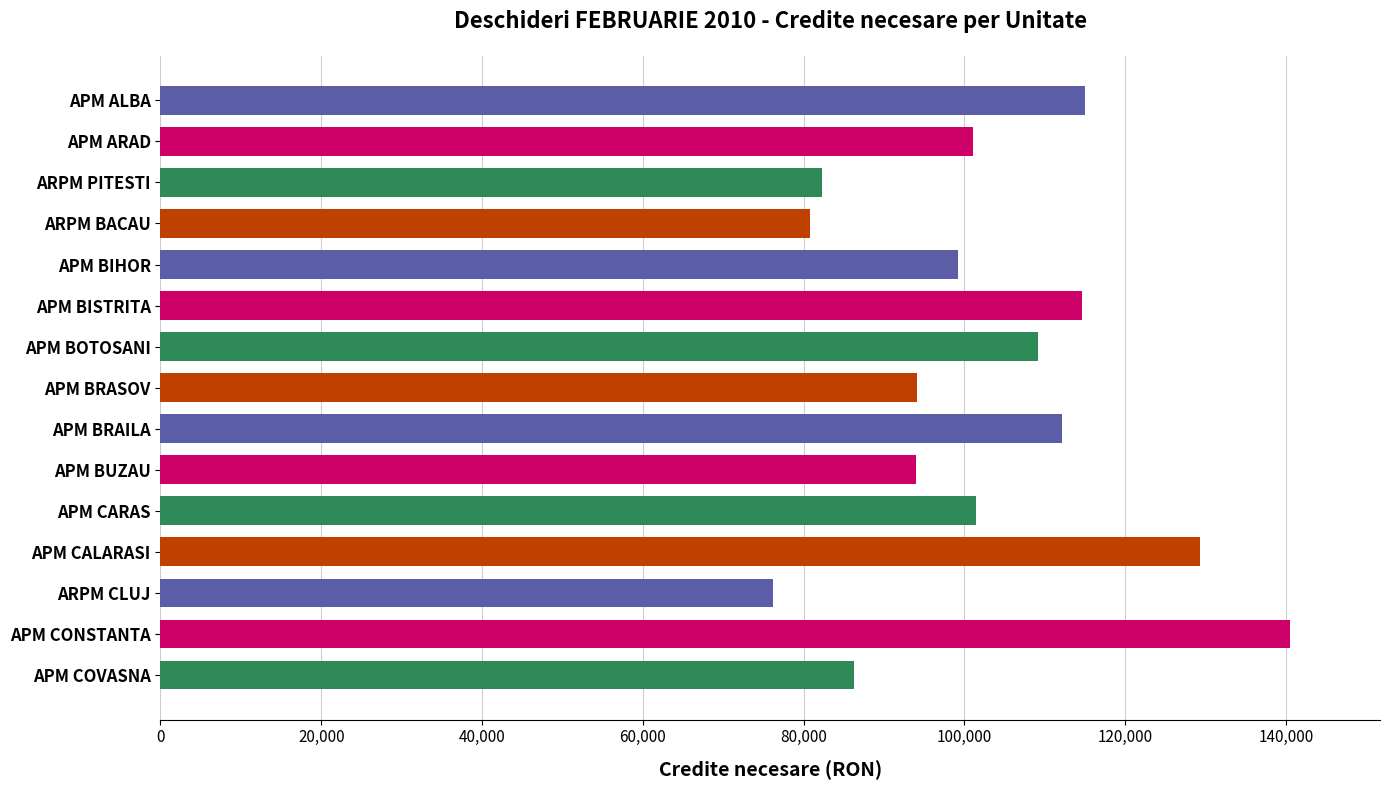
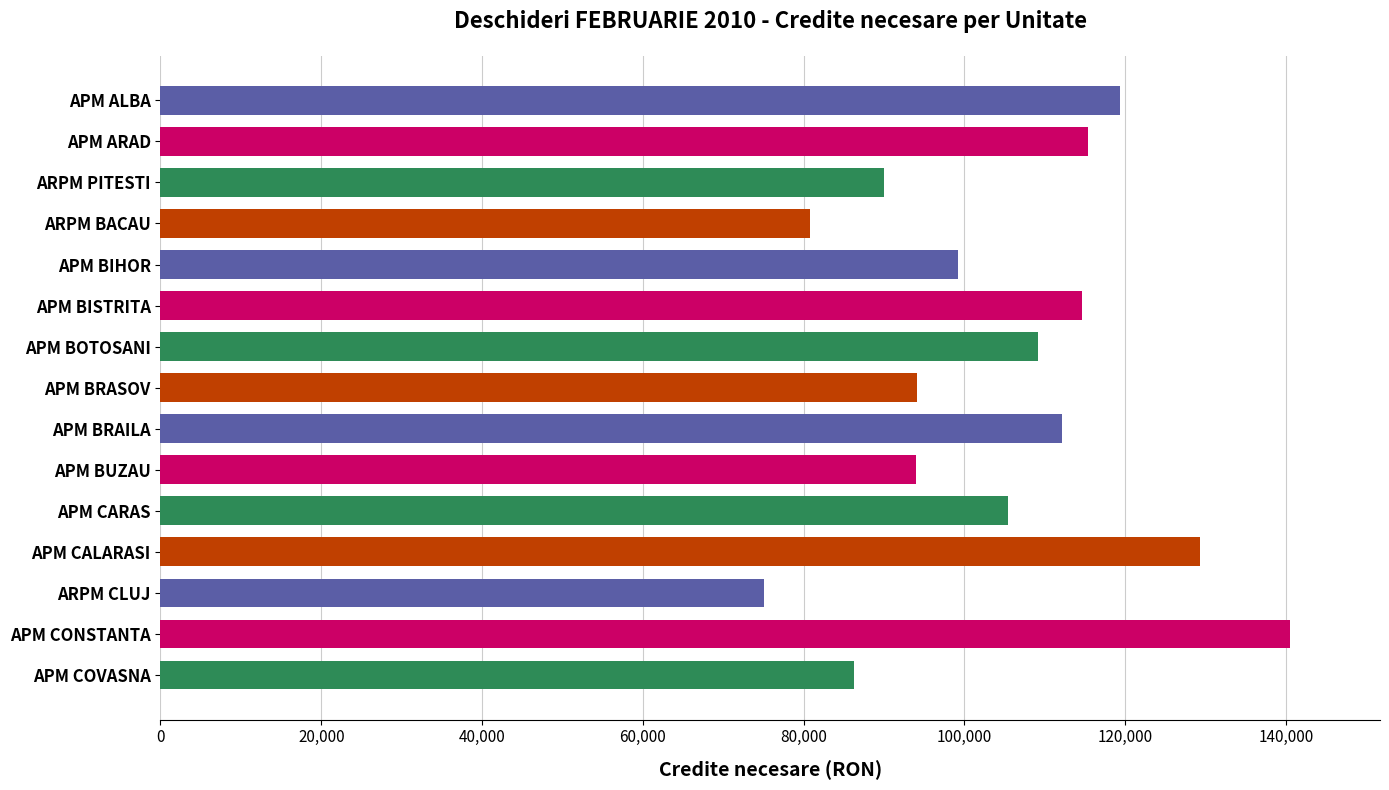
APM ALBA: 115,000 -> 119,000
APM ARAD: 101,000 -> 115,000
ARPM PITESTI: 82,000 -> 90,000
APM CARAS: 101,000 -> 105,000
ARPM CLUJ: 76,000 -> 75,000
